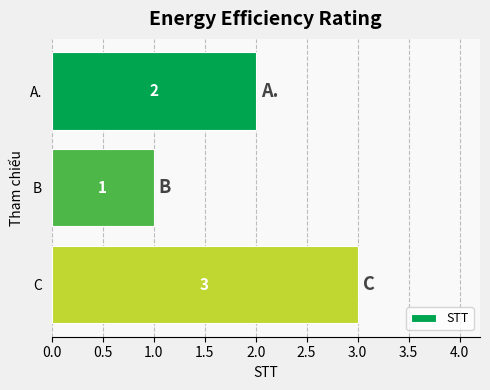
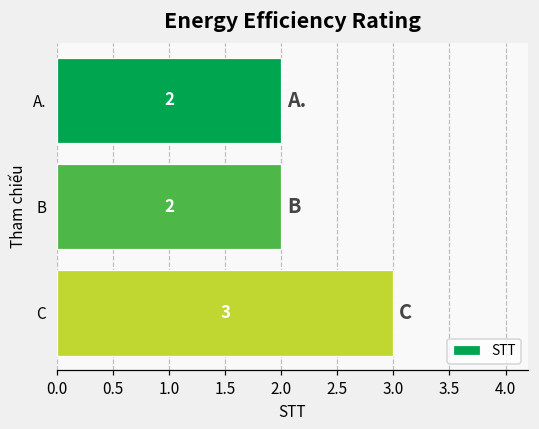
B: 1 -> 2
